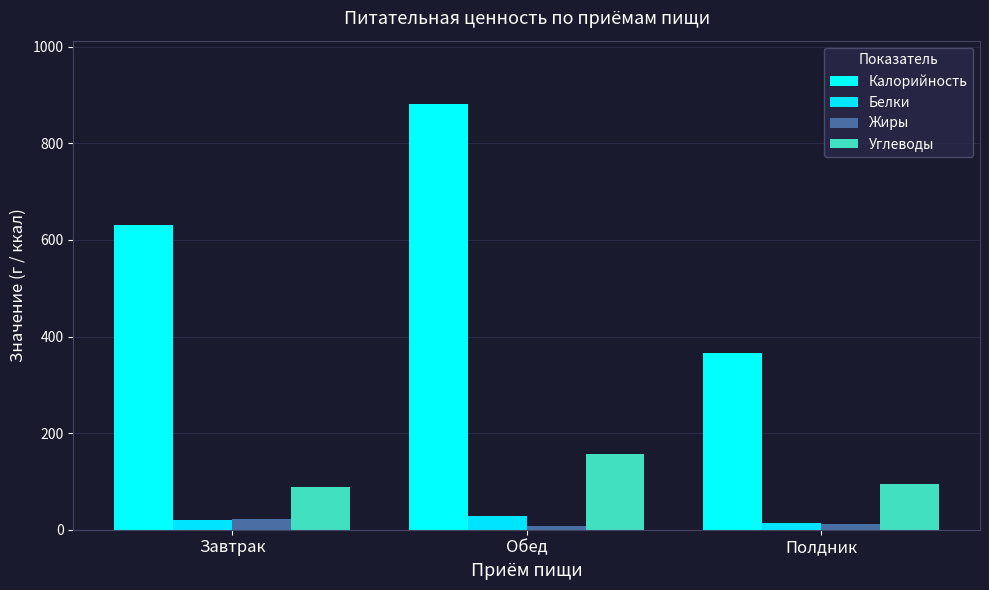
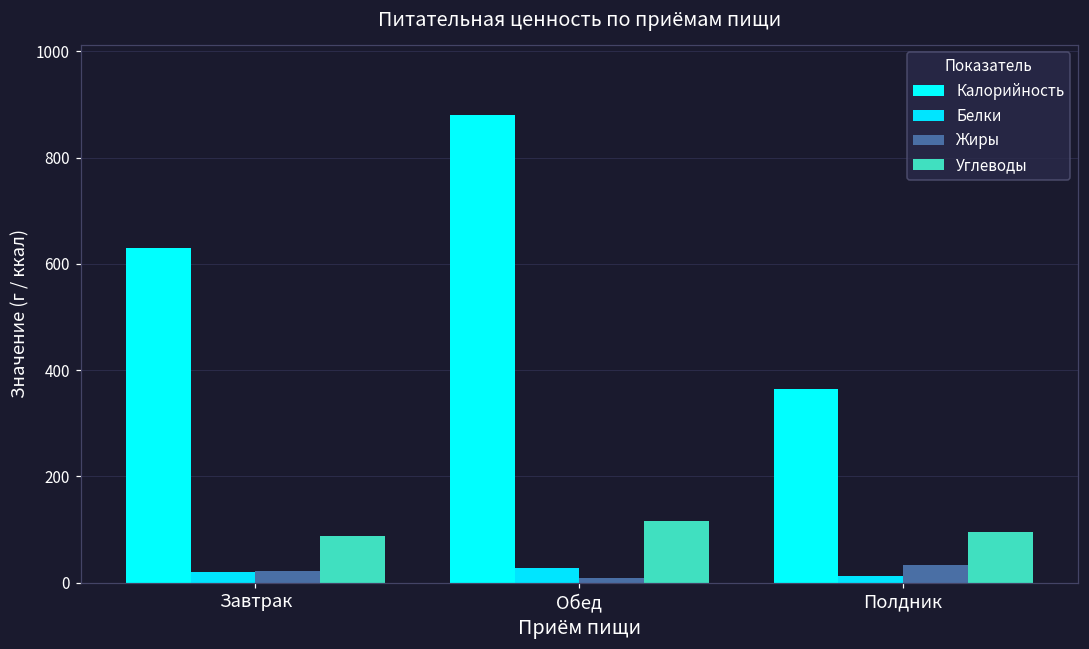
Углеводы, Обед: 160 -> 120
Жиры, Полдник: 10 -> 30
